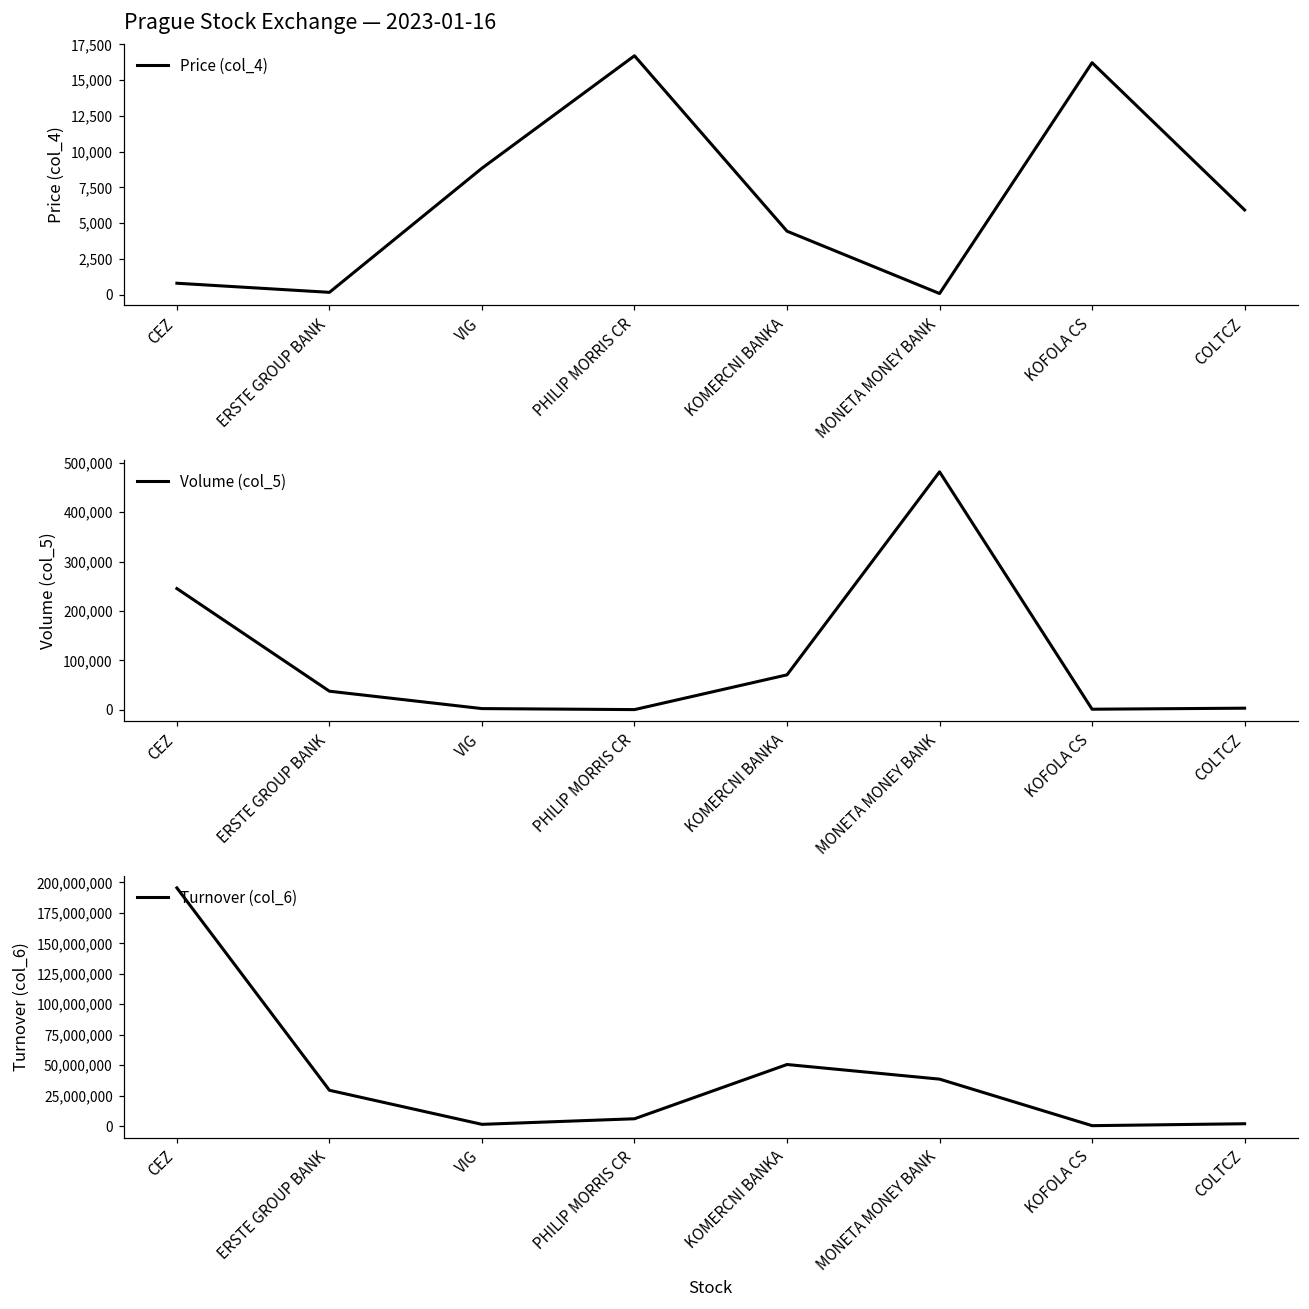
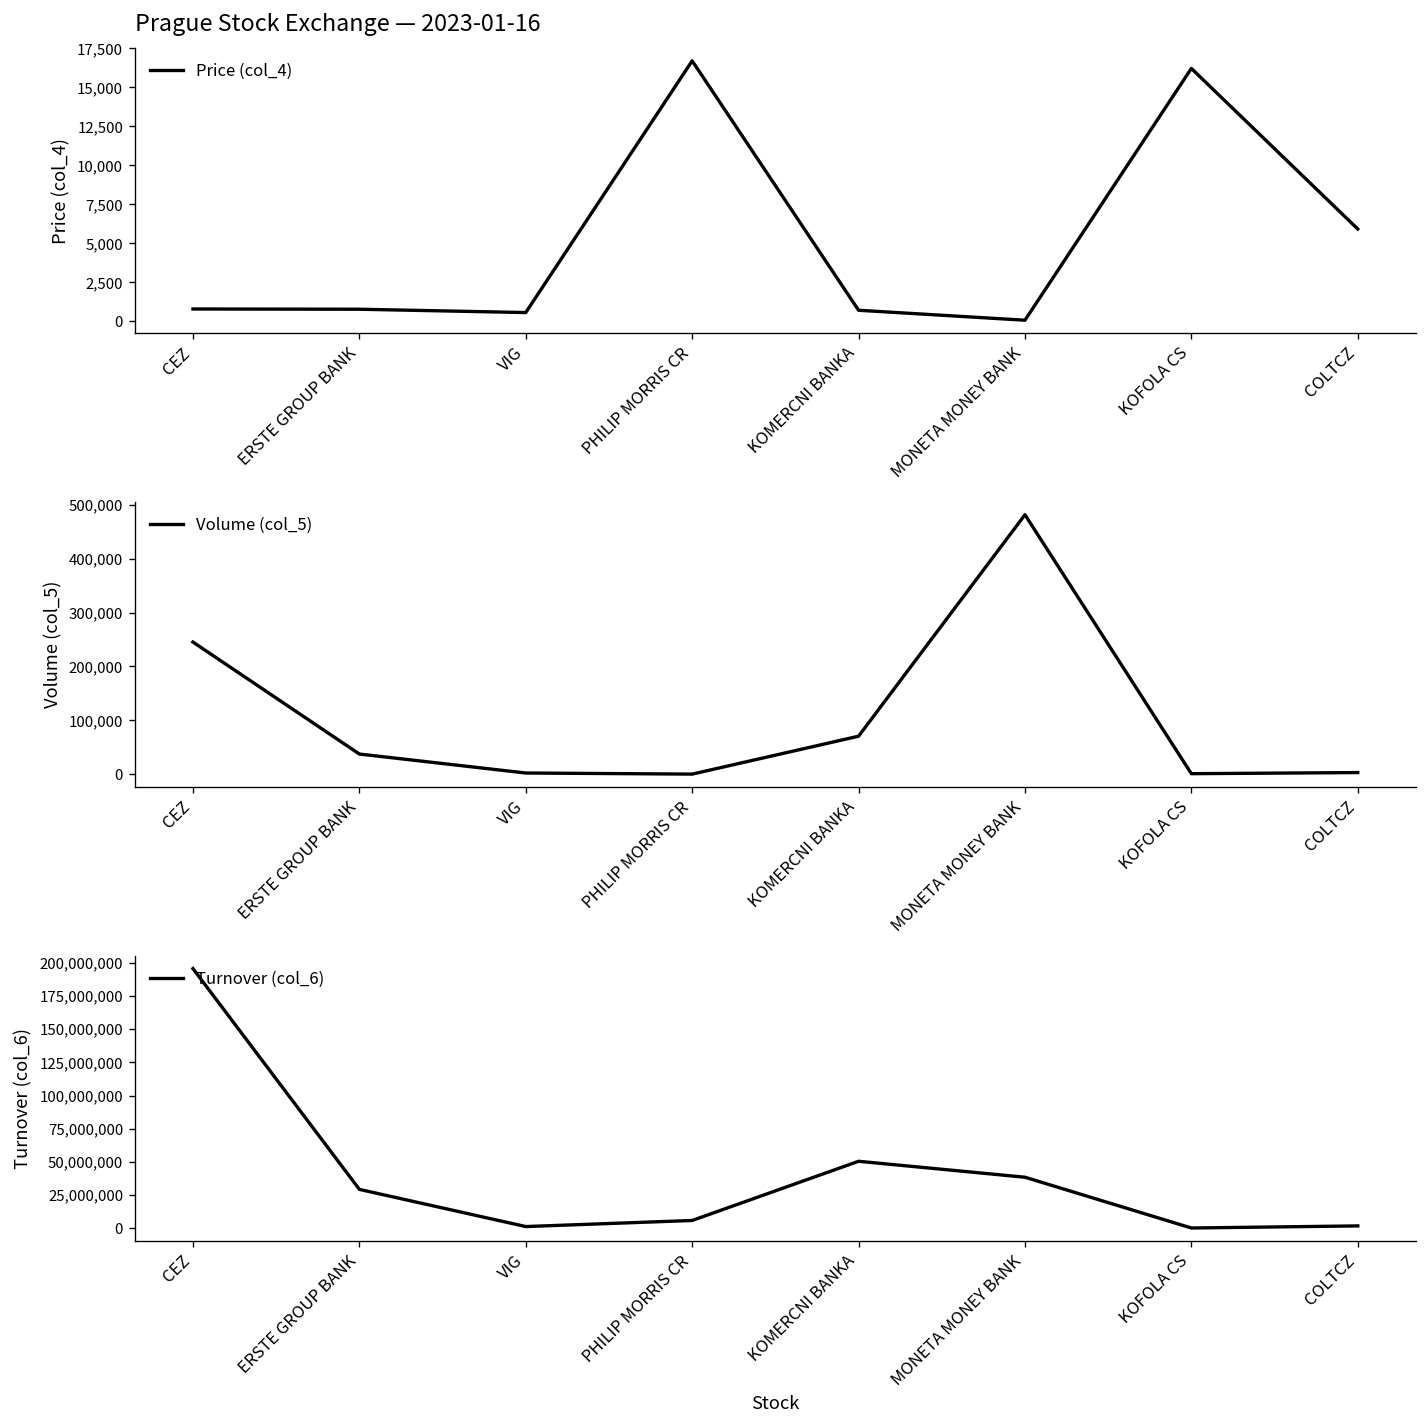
Prague Stock Exchange — 2023-01-16, ERSTE GROUP BANK: 200 -> 800
Prague Stock Exchange — 2023-01-16, VIG: 8,800 -> 600
Prague Stock Exchange — 2023-01-16, KOMERCNI BANKA: 4,400 -> 700
